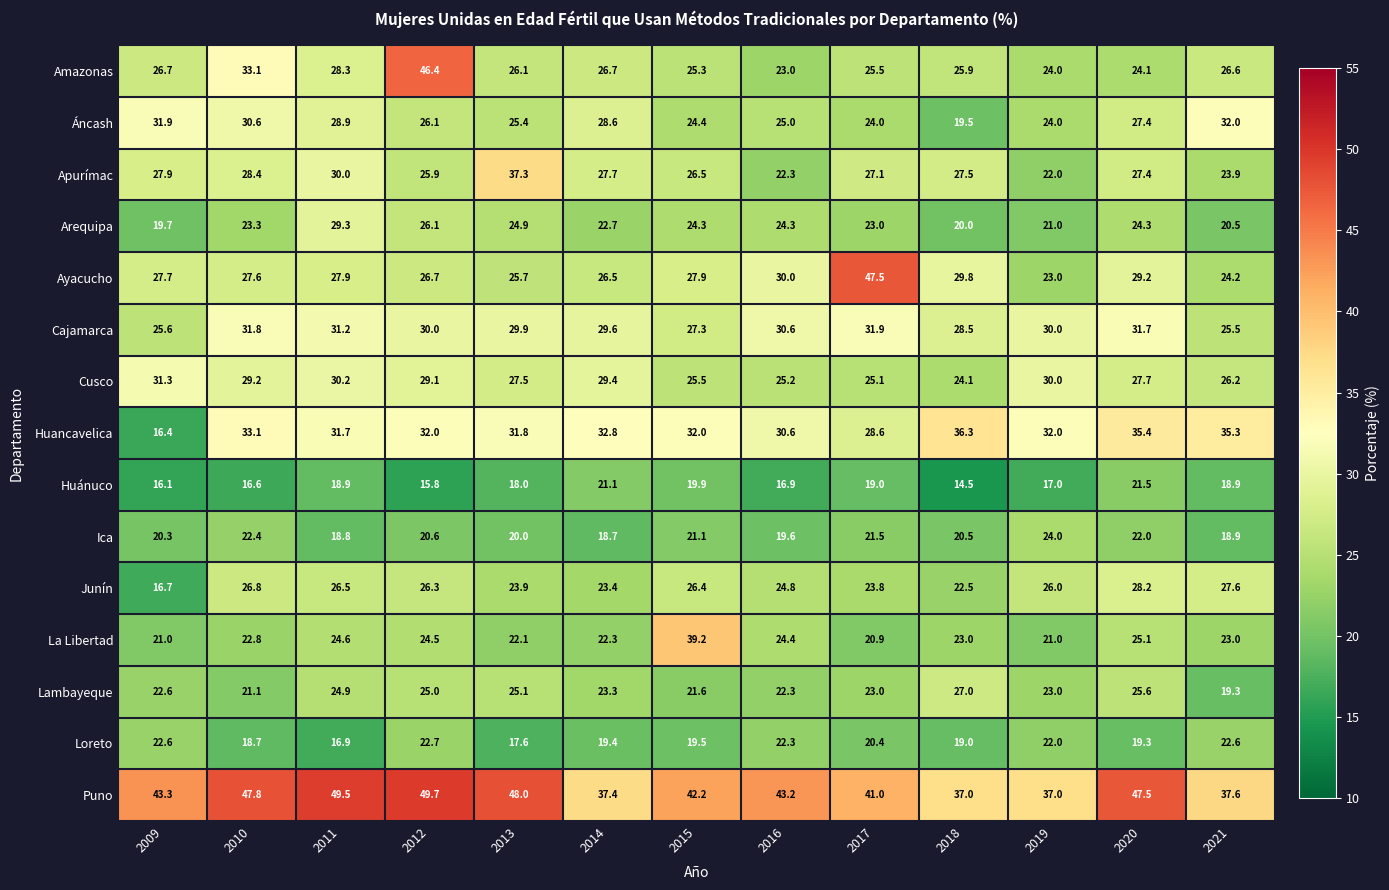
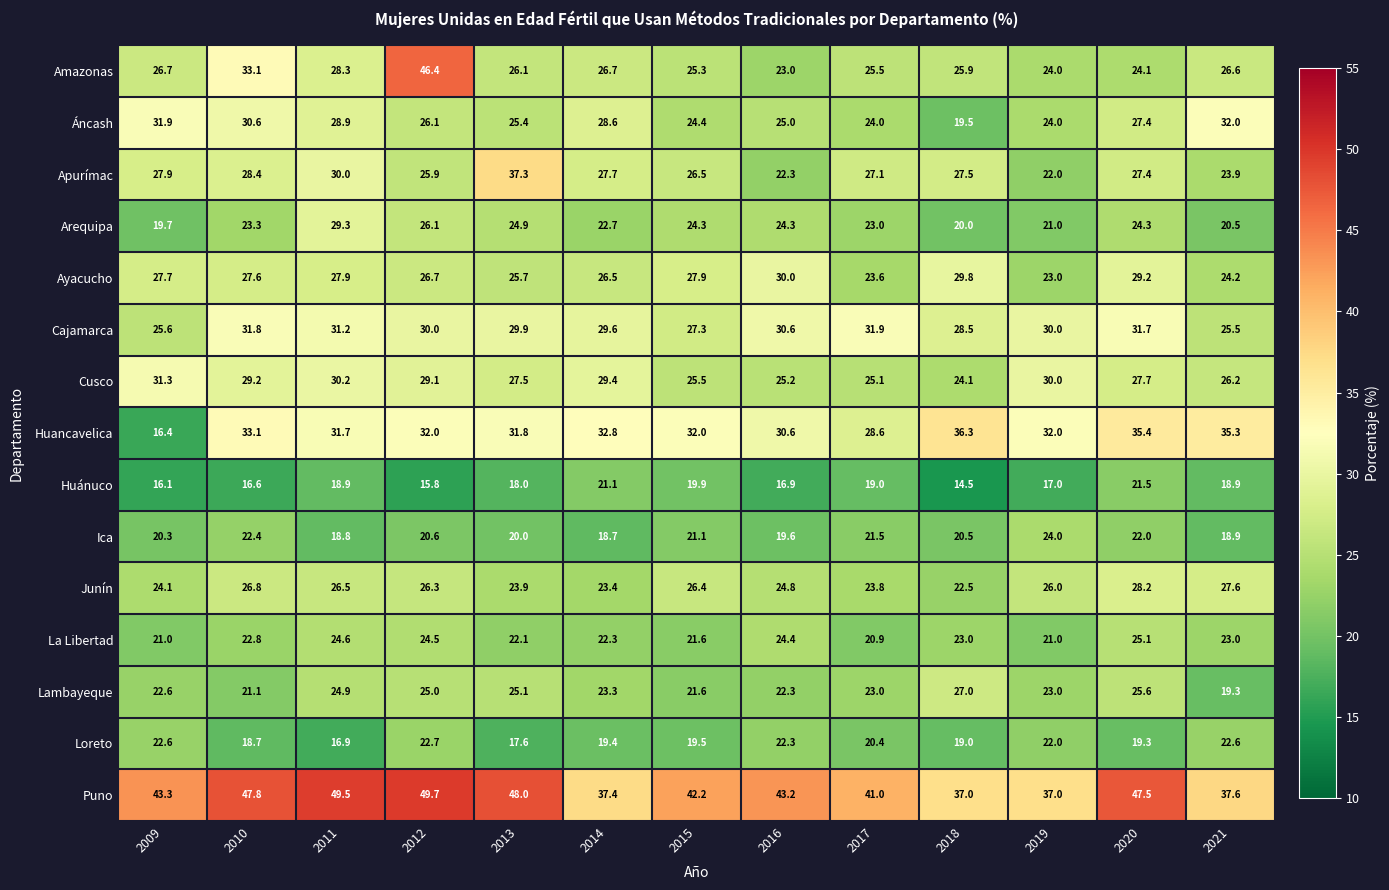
Ayacucho, 2017: 47.5 -> 23.6
Junín, 2009: 16.7 -> 24.1
La Libertad, 2015: 39.2 -> 21.6
